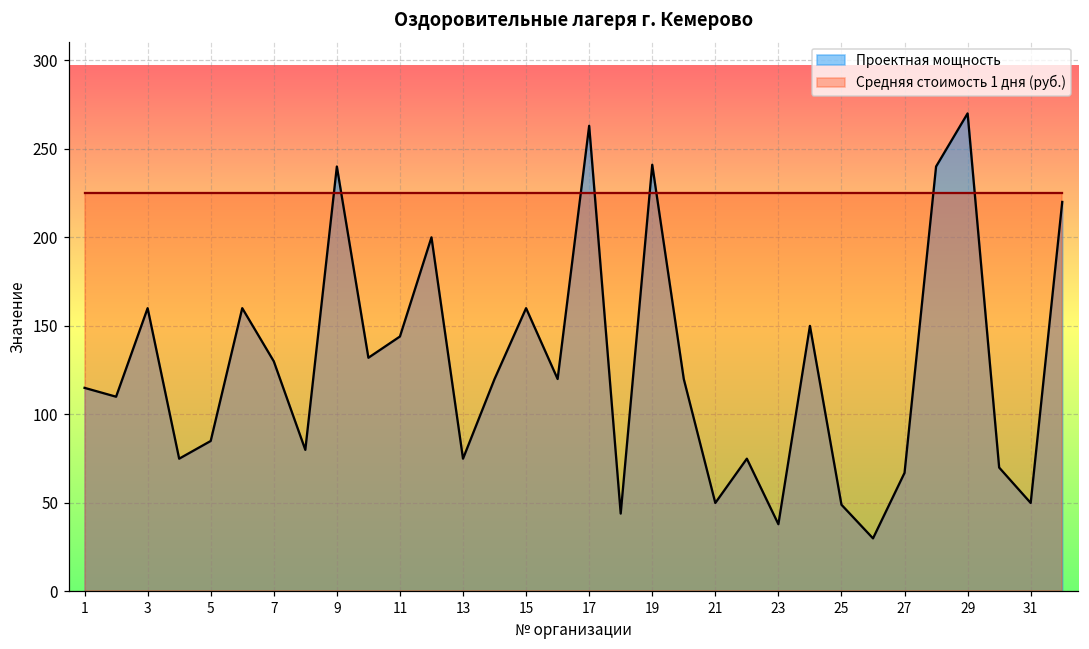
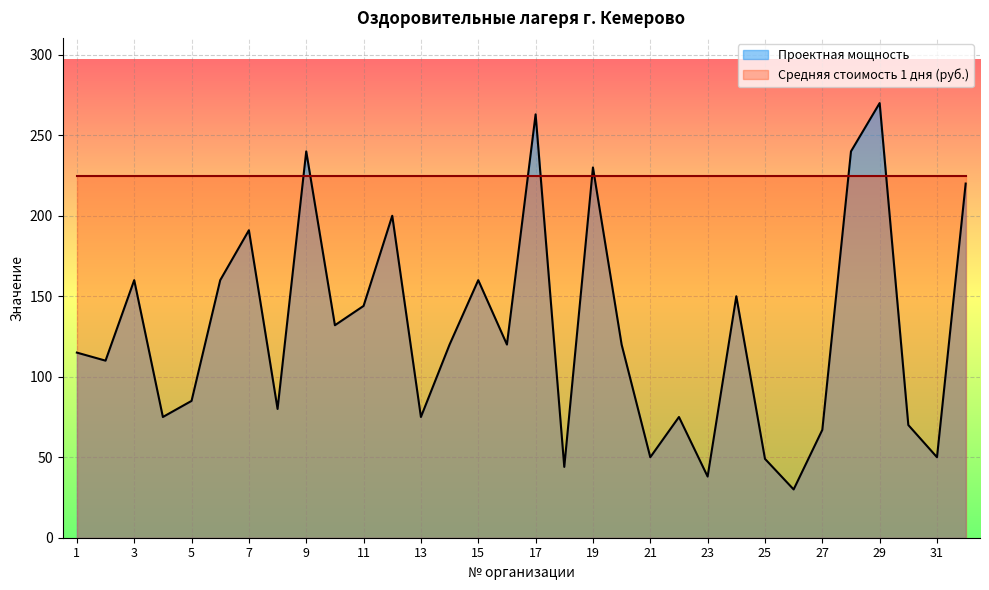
Проектная мощность, 7: 130 -> 191
Проектная мощность, 19: 241 -> 230
